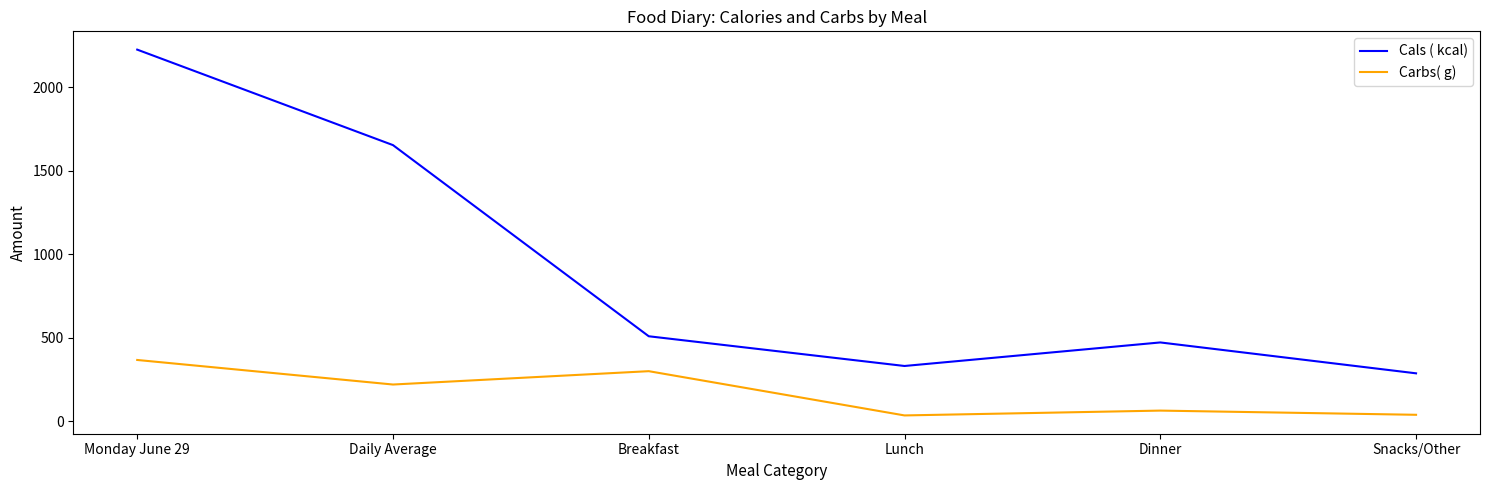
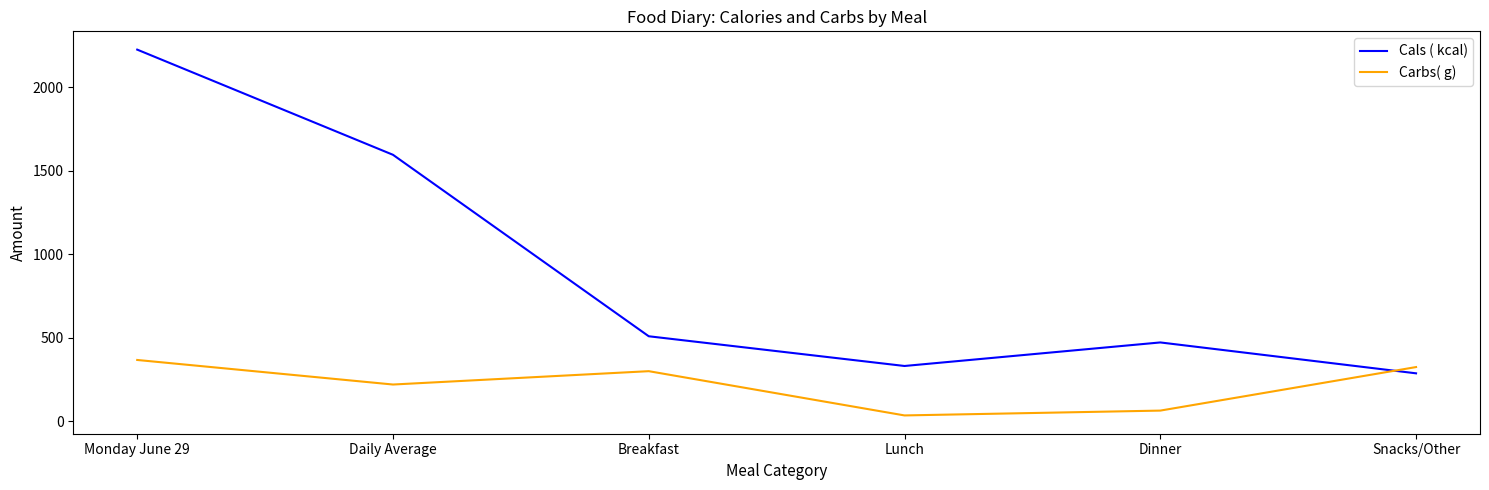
Cals ( kcal), Daily Average: 1650 -> 1600
Carbs( g), Snacks/Other: 40 -> 320
